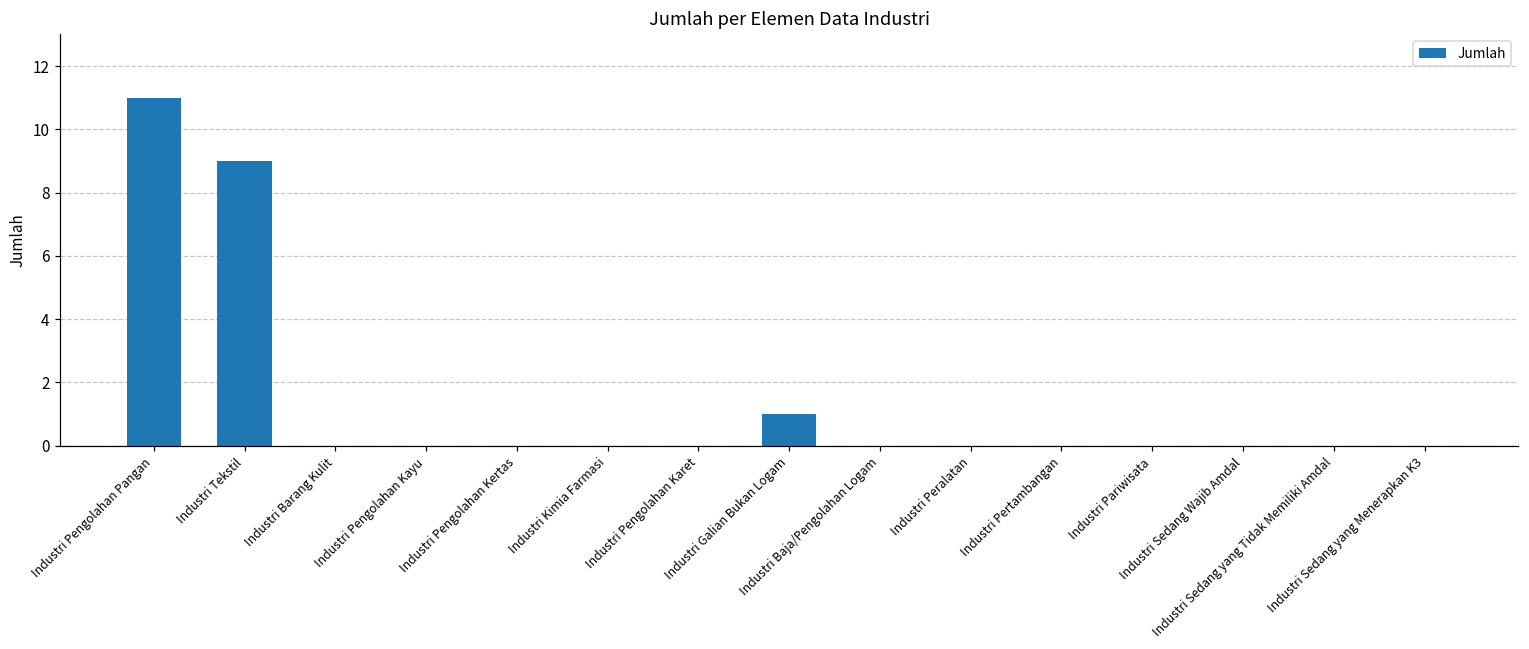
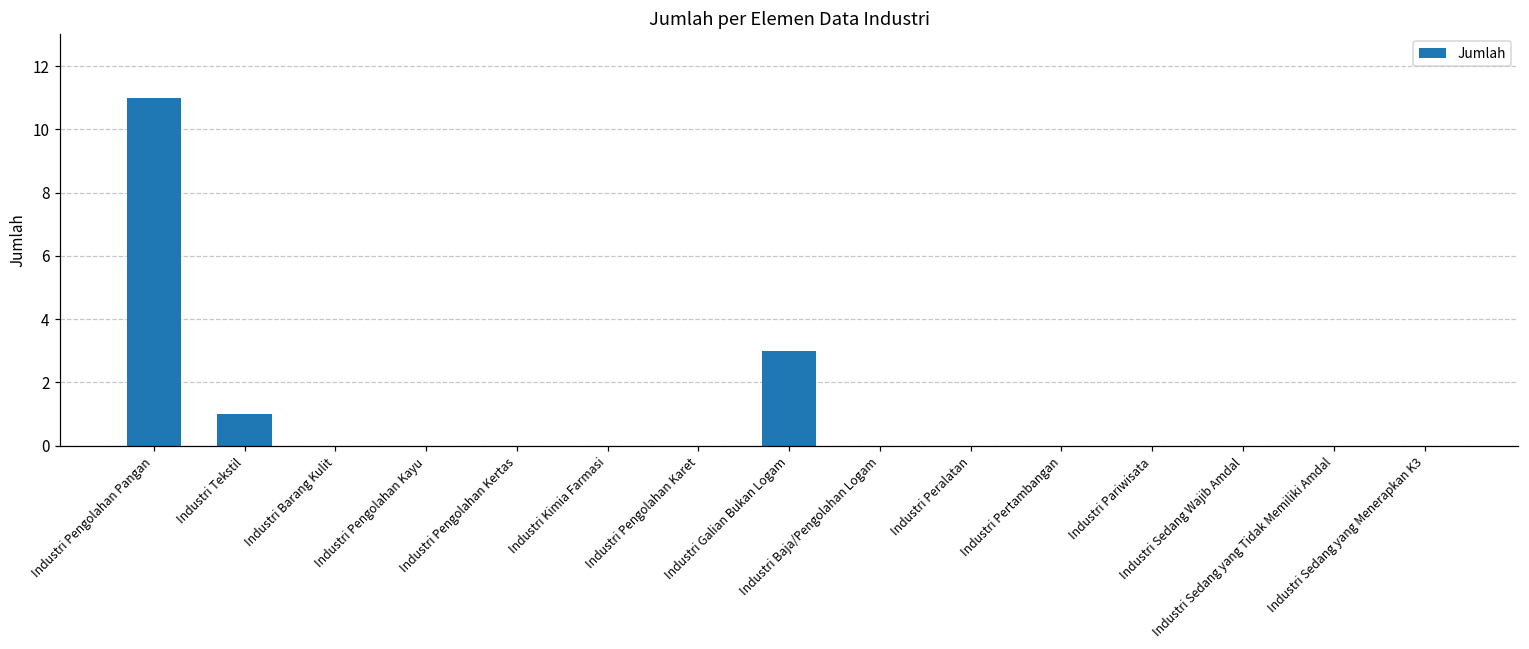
Industri Tekstil: 9 -> 1
Industri Galian Bukan Logam: 1 -> 3
